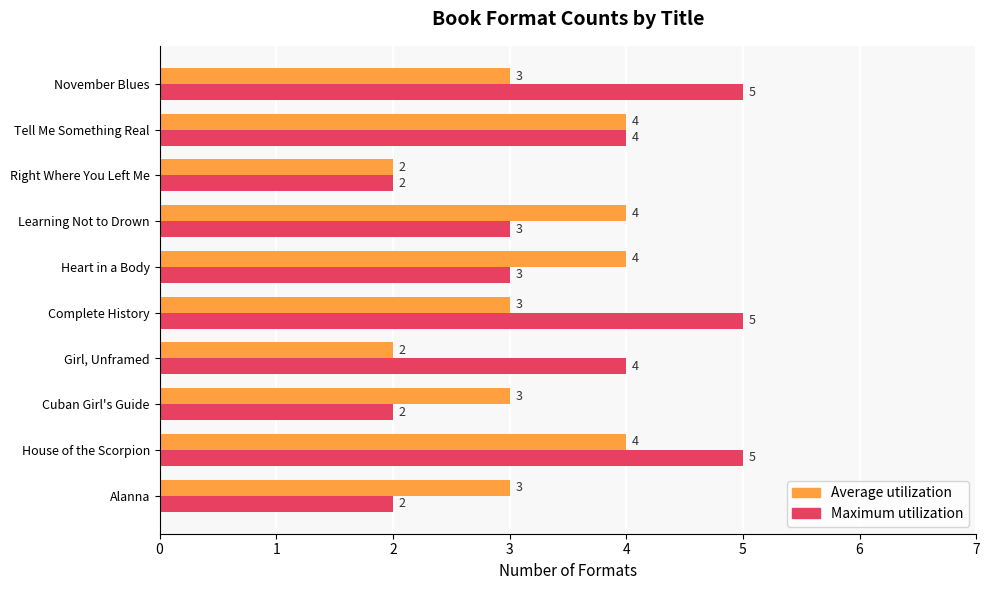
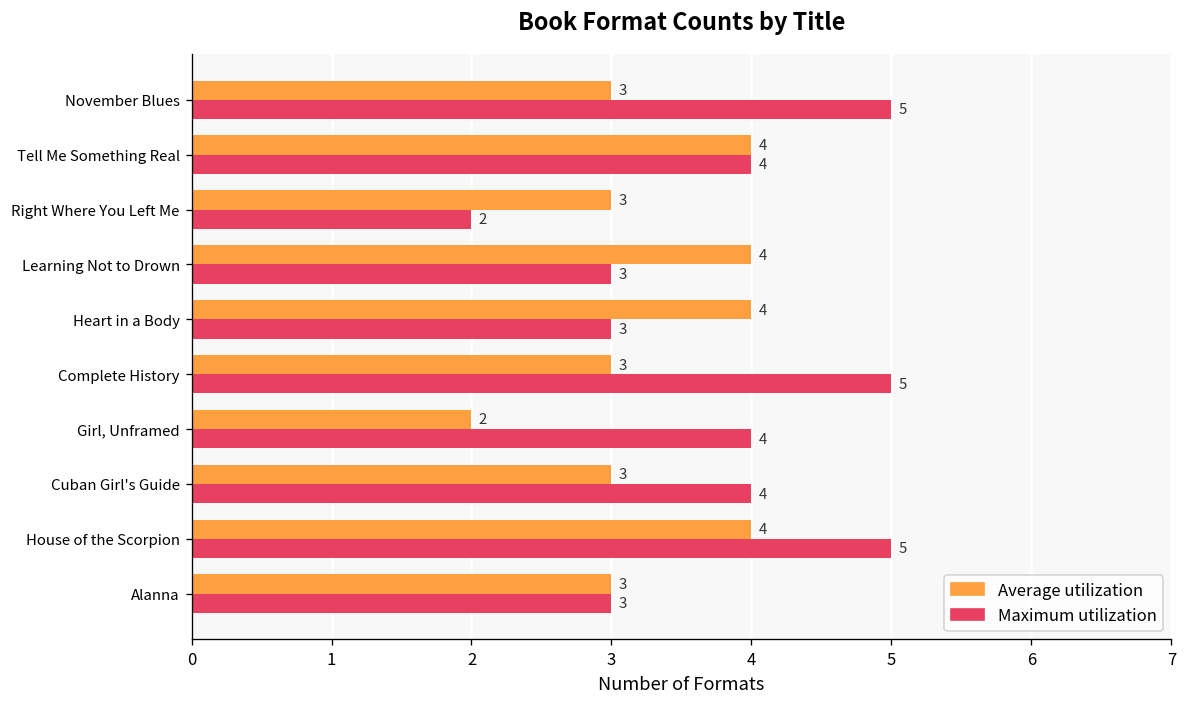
Average utilization, Right Where You Left Me: 2 -> 3
Maximum utilization, Cuban Girl's Guide: 2 -> 4
Maximum utilization, Alanna: 2 -> 3
